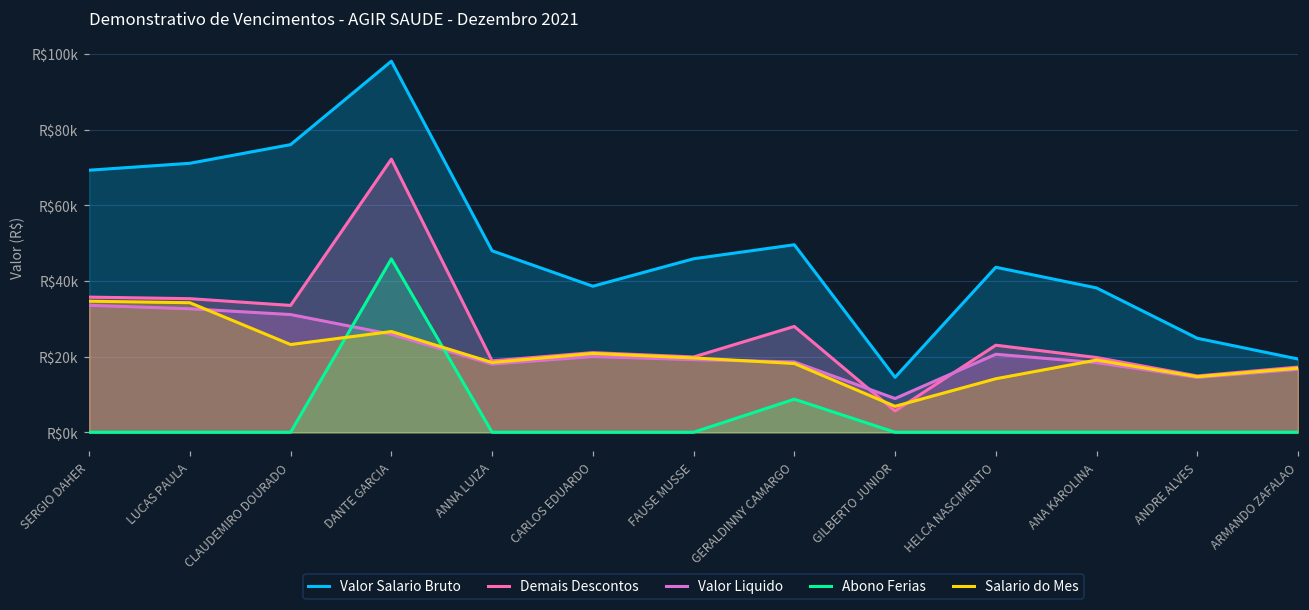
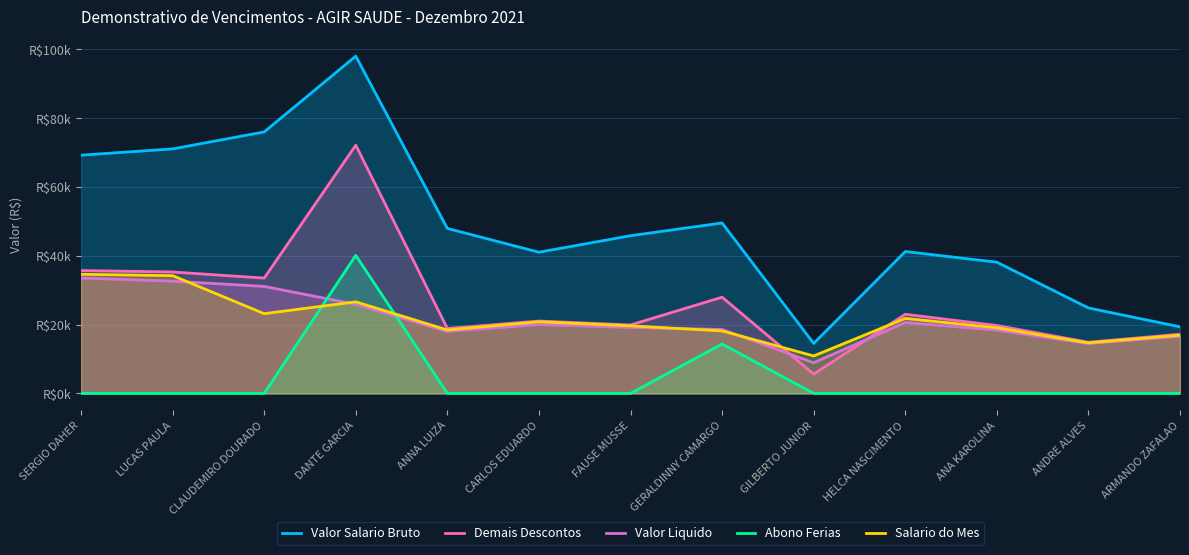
Abono Ferias, DANTE GARCIA: R$46000 -> R$40000
Valor Salario Bruto, CARLOS EDUARDO: R$39000 -> R$41000
Abono Ferias, GERALDINNY CAMARGO: R$9000 -> R$14000
Salario do Mes, GILBERTO JUNIOR: R$7000 -> R$11000
Valor Salario Bruto, HELCA NASCIMENTO: R$44000 -> R$41000
Salario do Mes, HELCA NASCIMENTO: R$14000 -> R$22000
